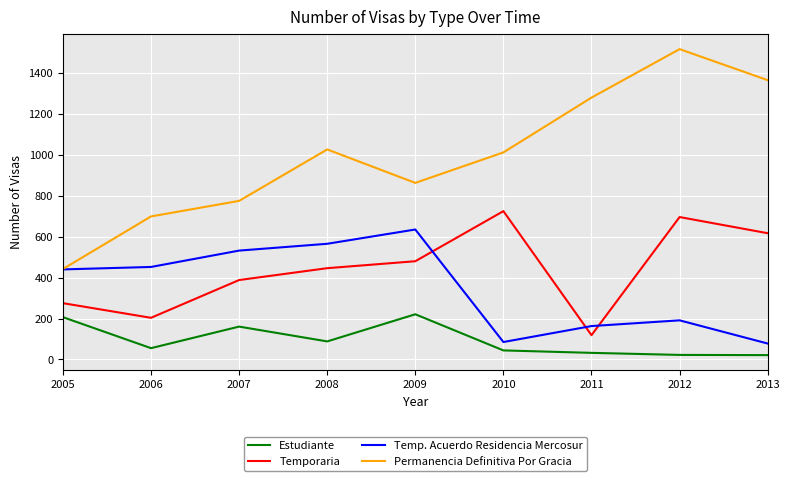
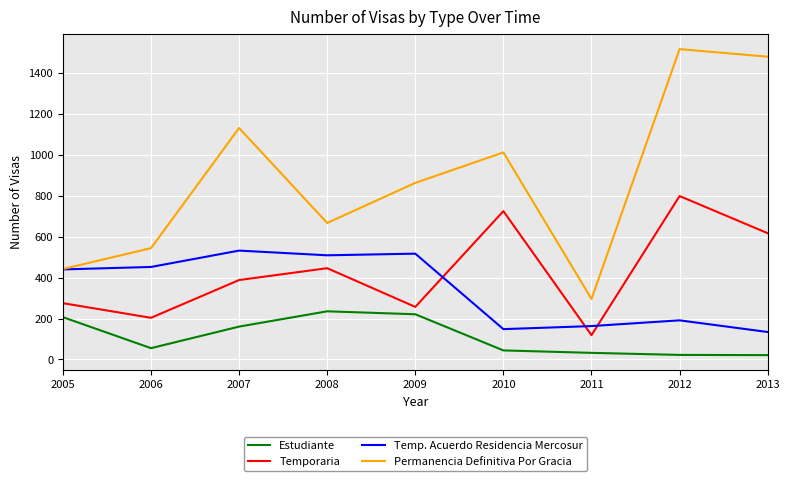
Permanencia Definitiva Por Gracia, 2006: 700 -> 540
Permanencia Definitiva Por Gracia, 2007: 780 -> 1130
Estudiante, 2008: 90 -> 240
Temp. Acuerdo Residencia Mercosur, 2008: 570 -> 510
Permanencia Definitiva Por Gracia, 2008: 1030 -> 670
Temporaria, 2009: 480 -> 260
Temp. Acuerdo Residencia Mercosur, 2009: 640 -> 520
Temp. Acuerdo Residencia Mercosur, 2010: 90 -> 150
Permanencia Definitiva Por Gracia, 2011: 1280 -> 300
Temporaria, 2012: 700 -> 800
Temp. Acuerdo Residencia Mercosur, 2013: 80 -> 130
Permanencia Definitiva Por Gracia, 2013: 1370 -> 1480
